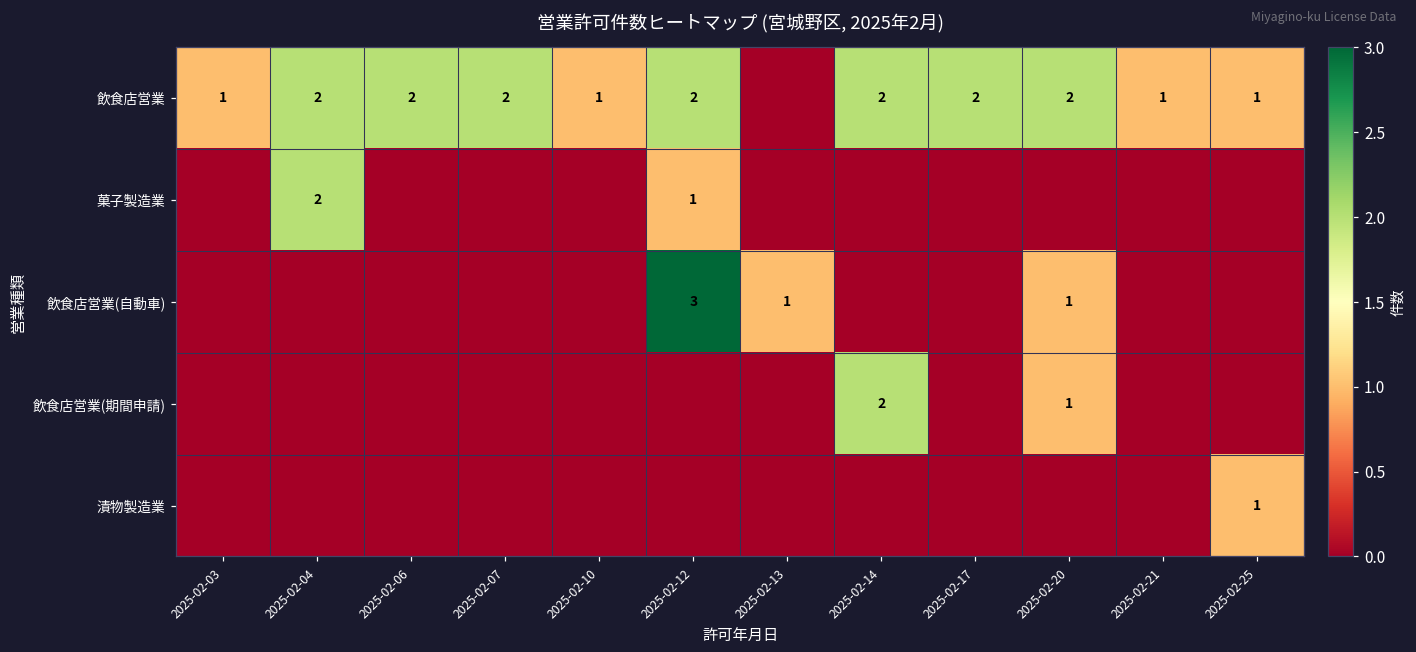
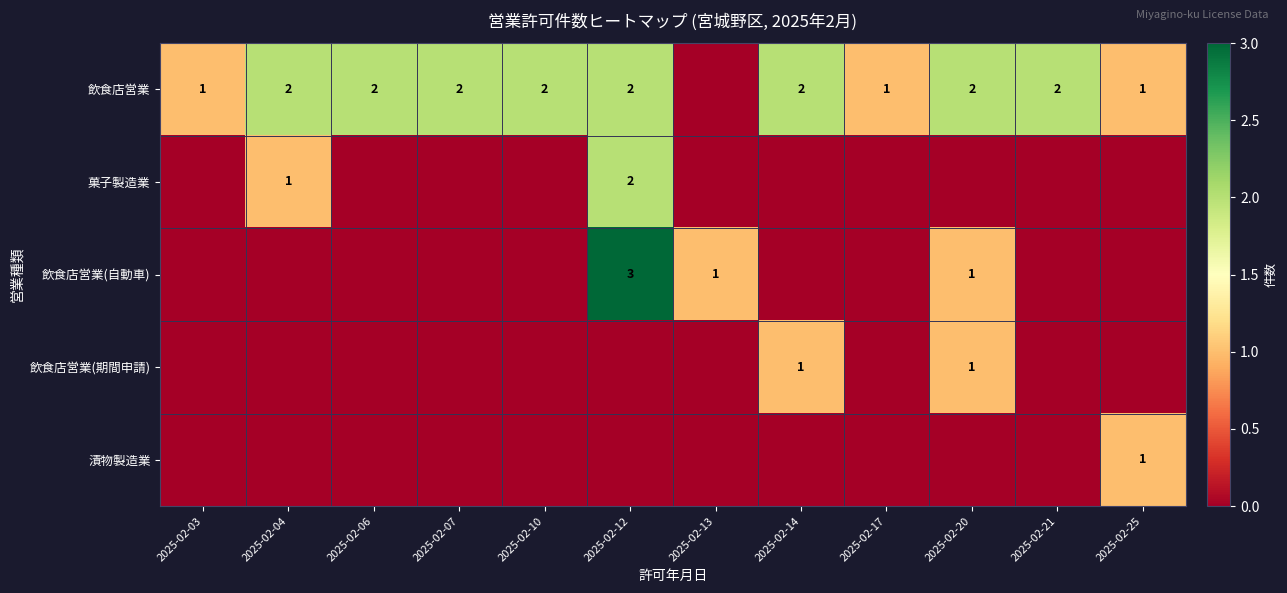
飲食店営業, 2025-02-10: 1 -> 2
飲食店営業, 2025-02-17: 2 -> 1
飲食店営業, 2025-02-21: 1 -> 2
菓子製造業, 2025-02-04: 2 -> 1
菓子製造業, 2025-02-12: 1 -> 2
飲食店営業(期間申請), 2025-02-14: 2 -> 1
